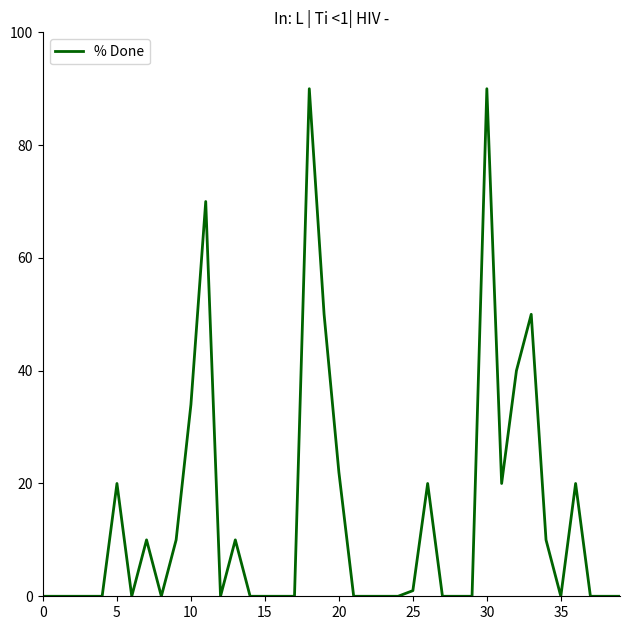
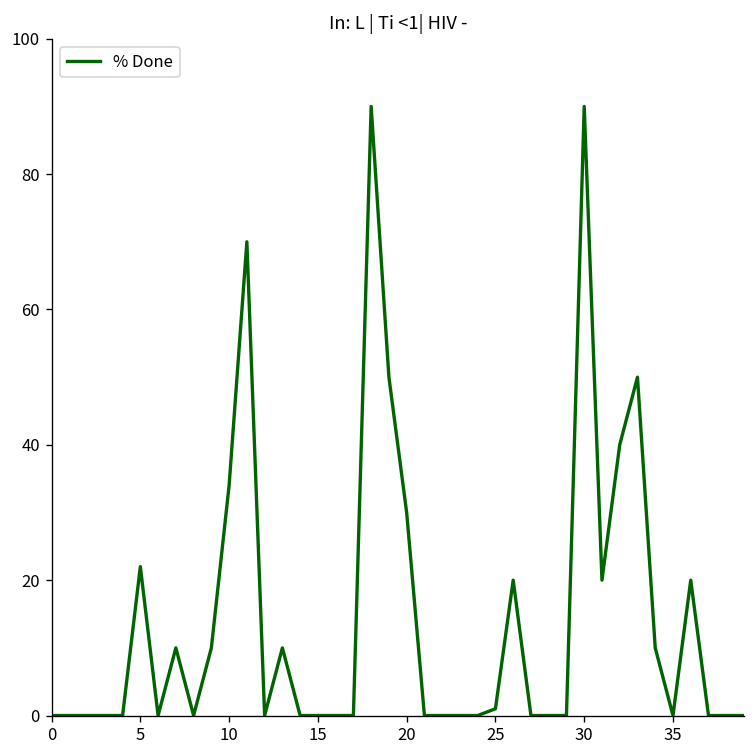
5: 20 -> 22
20: 22 -> 30
